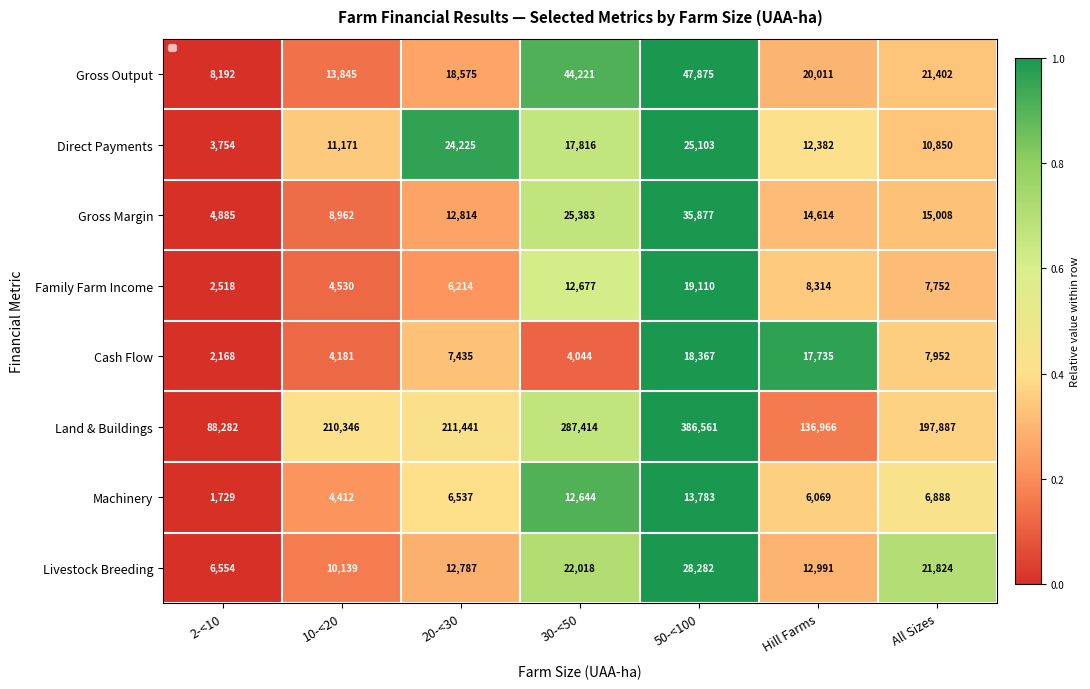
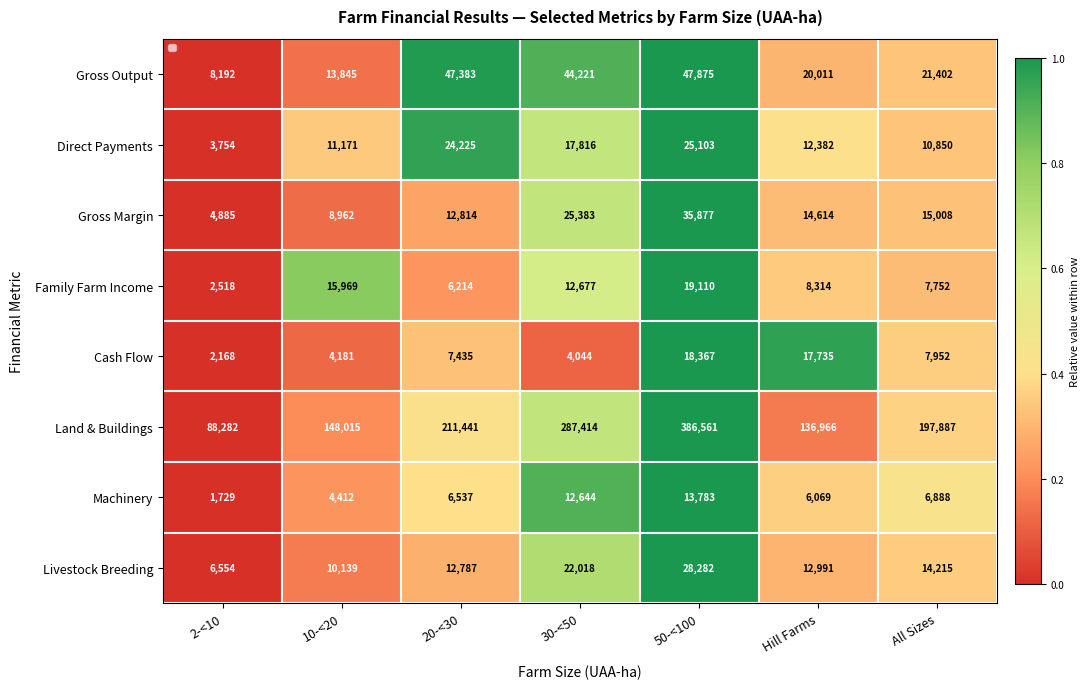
Gross Output, 20-<30: 18,575 -> 47,383
Family Farm Income, 10-<20: 4,530 -> 15,969
Land & Buildings, 10-<20: 210,346 -> 148,015
Livestock Breeding, All Sizes: 21,824 -> 14,215
